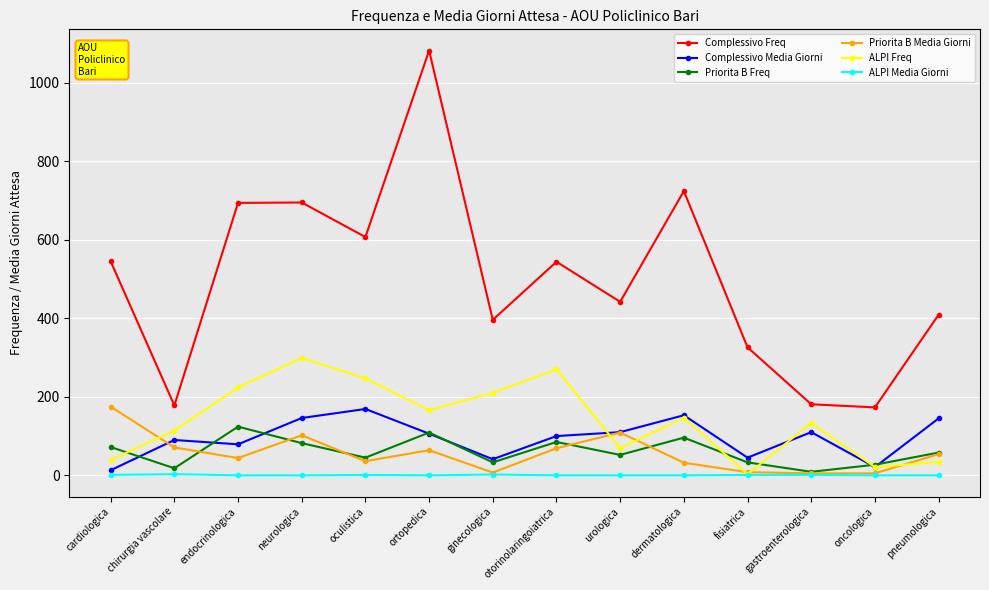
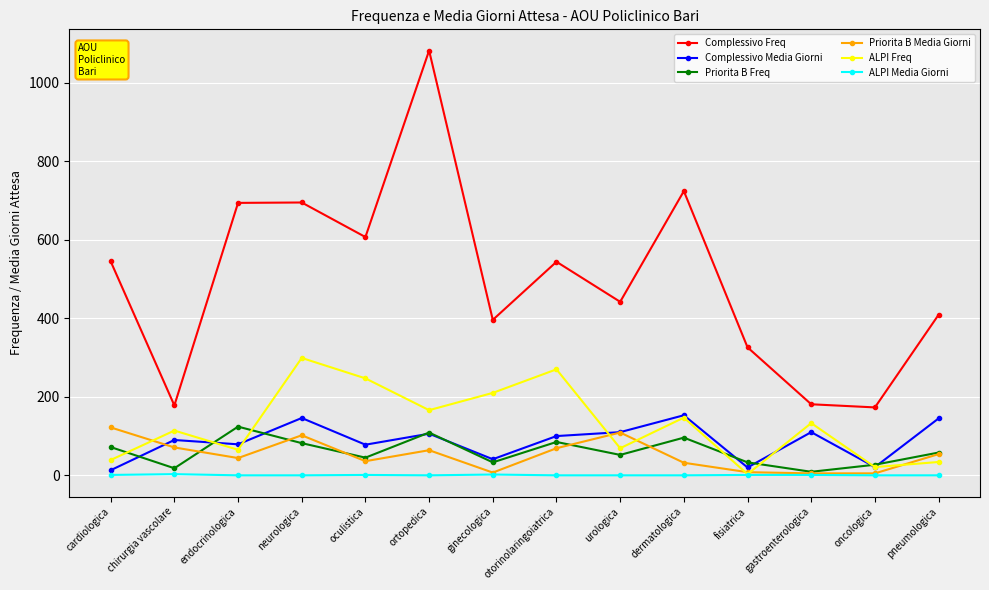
Priorita B Media Giorni, cardiologica: 180 -> 120
ALPI Freq, endocrinologica: 220 -> 70
Complessivo Media Giorni, oculistica: 170 -> 80
Complessivo Media Giorni, fisiatrica: 50 -> 20
